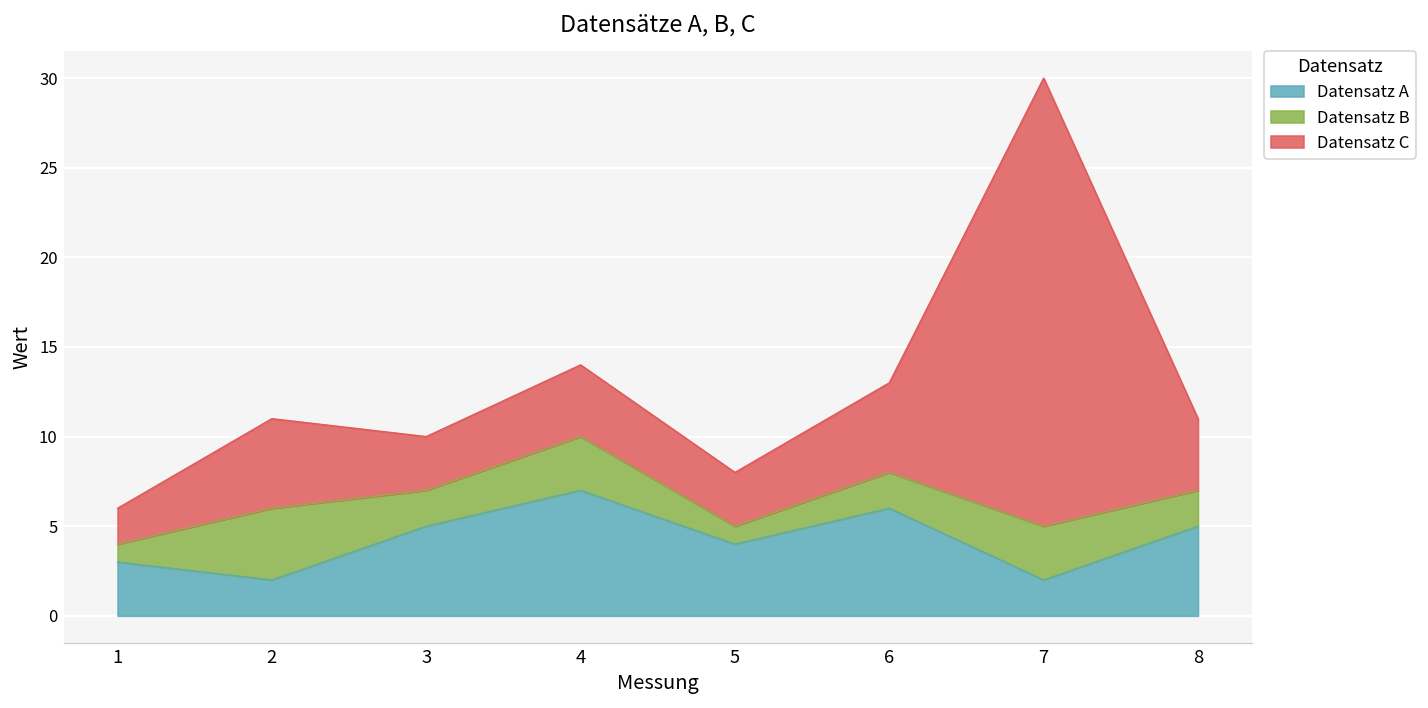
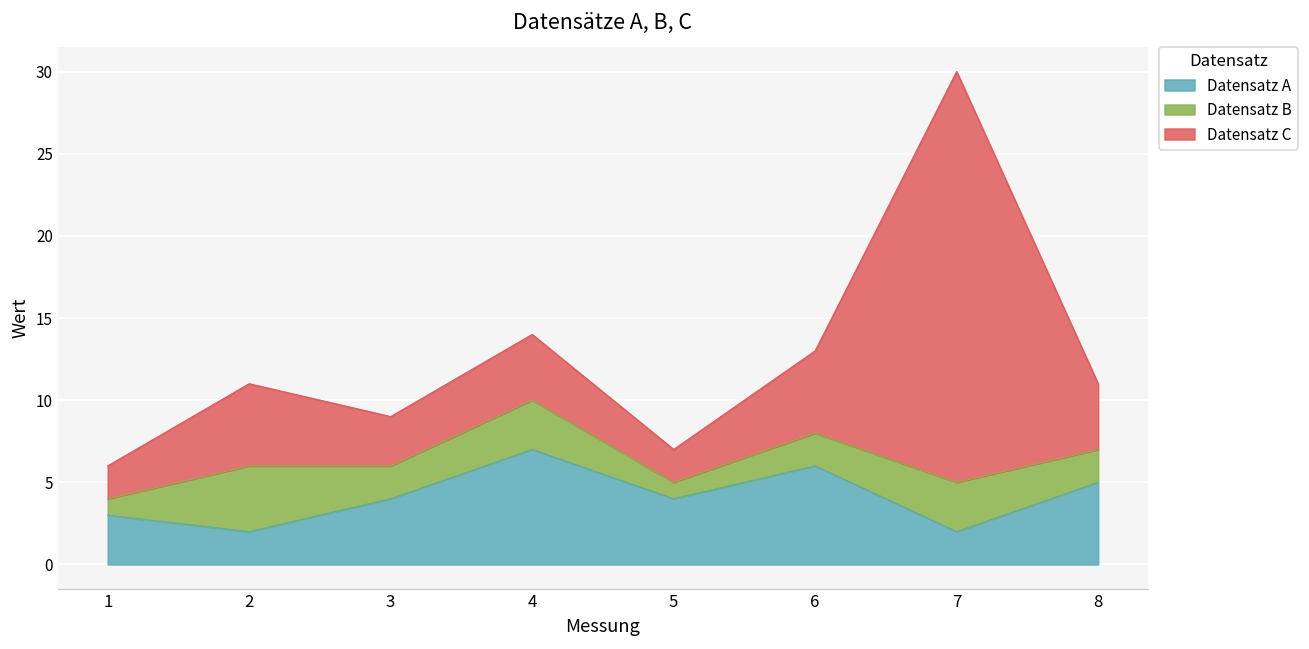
Datensatz A, 3: 5 -> 4
Datensatz C, 5: 3 -> 2
